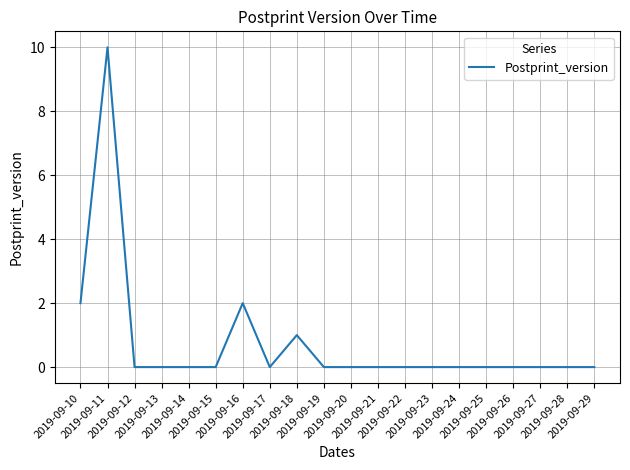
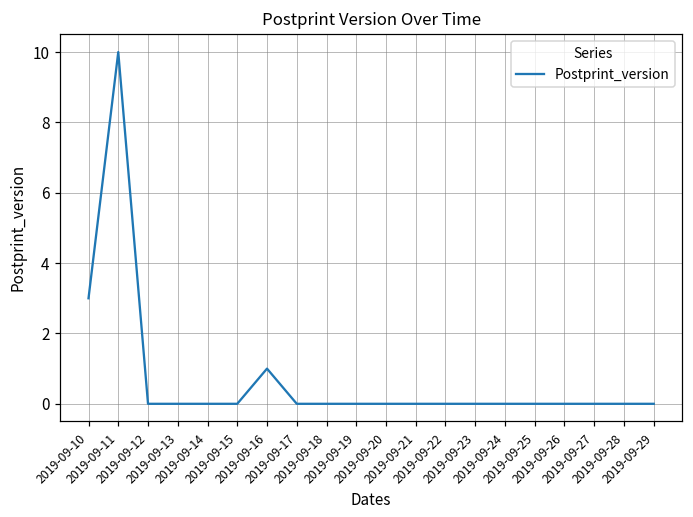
2019-09-10: 2 -> 3
2019-09-16: 2 -> 1
2019-09-18: 1 -> 0
